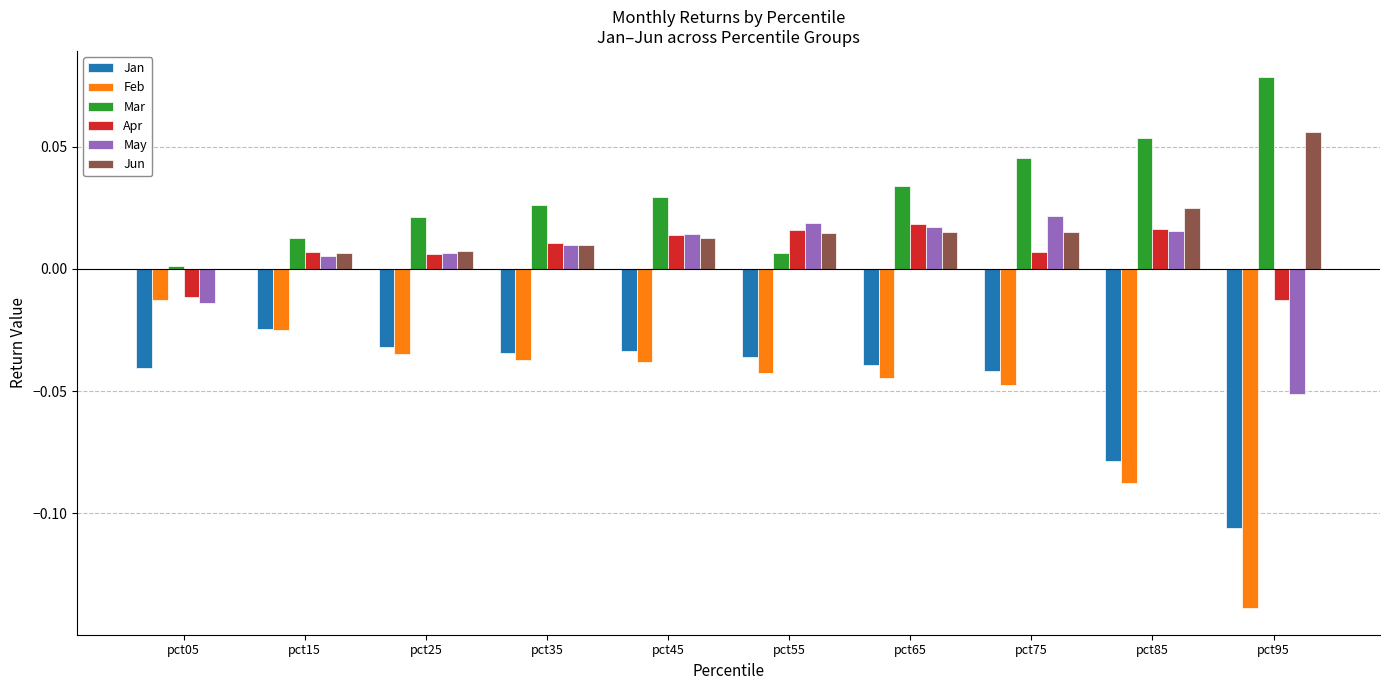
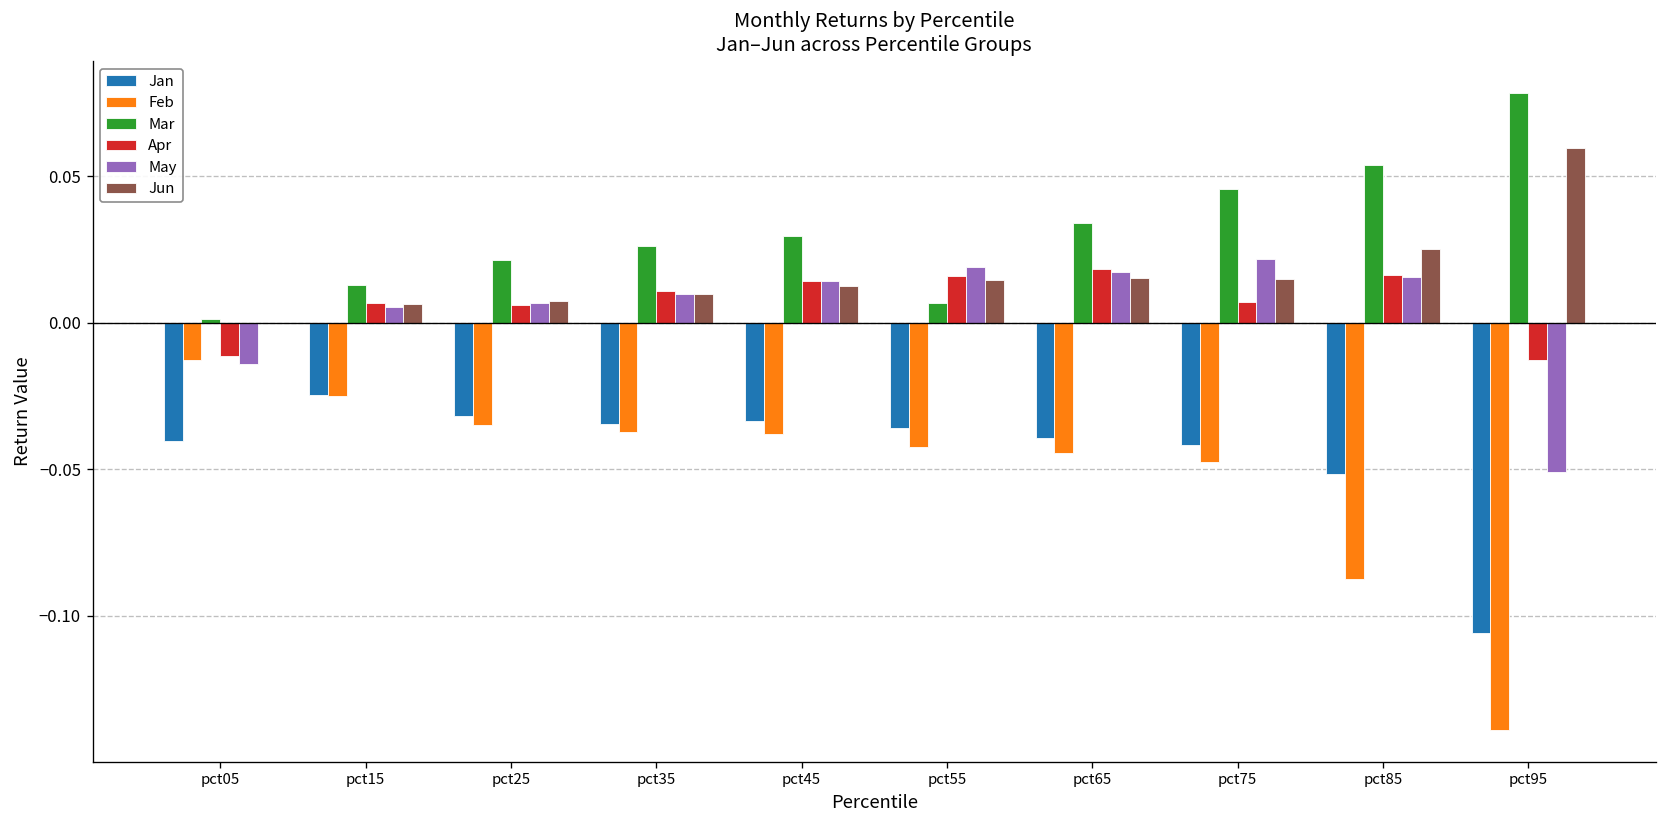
Jan, pct85: -0.079 -> -0.052
Jun, pct95: 0.056 -> 0.060
